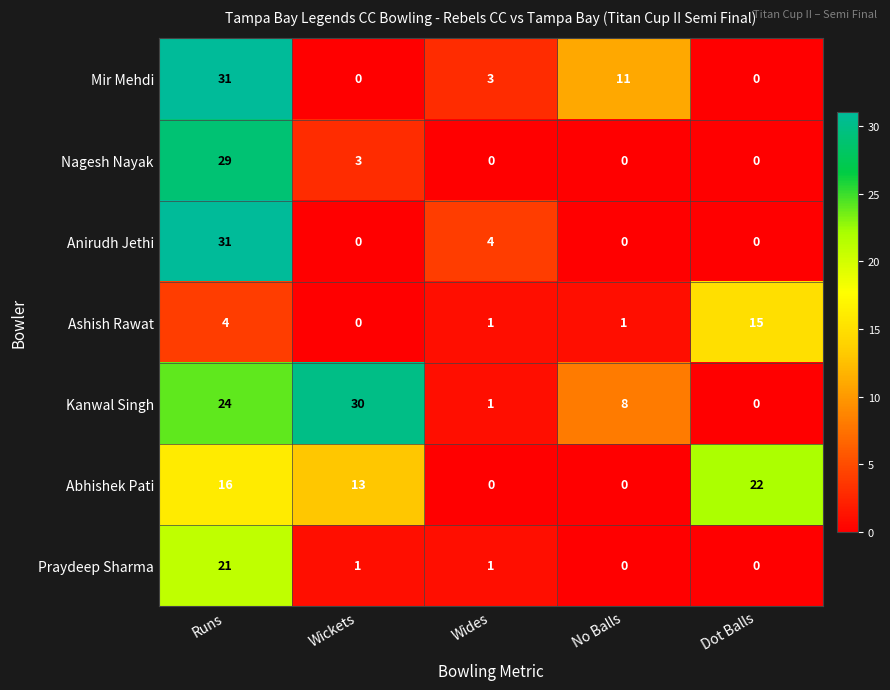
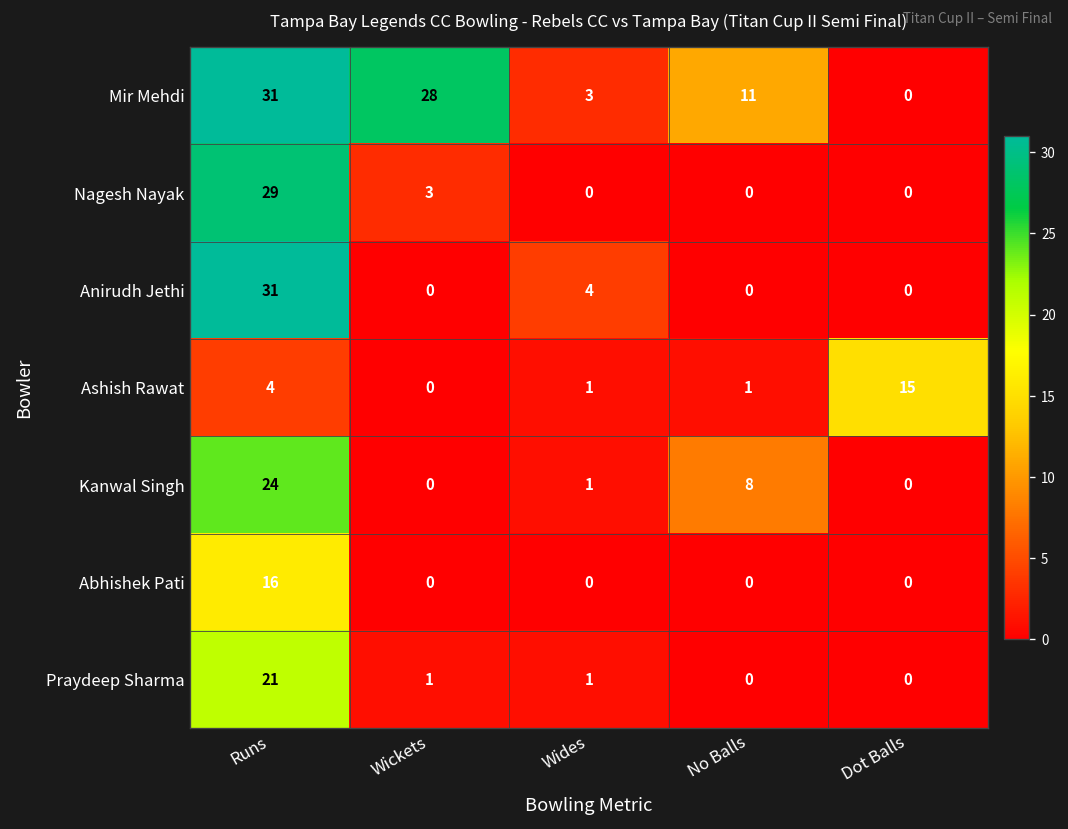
Mir Mehdi, Wickets: 0 -> 28
Kanwal Singh, Wickets: 30 -> 0
Abhishek Pati, Wickets: 13 -> 0
Abhishek Pati, Dot Balls: 22 -> 0
